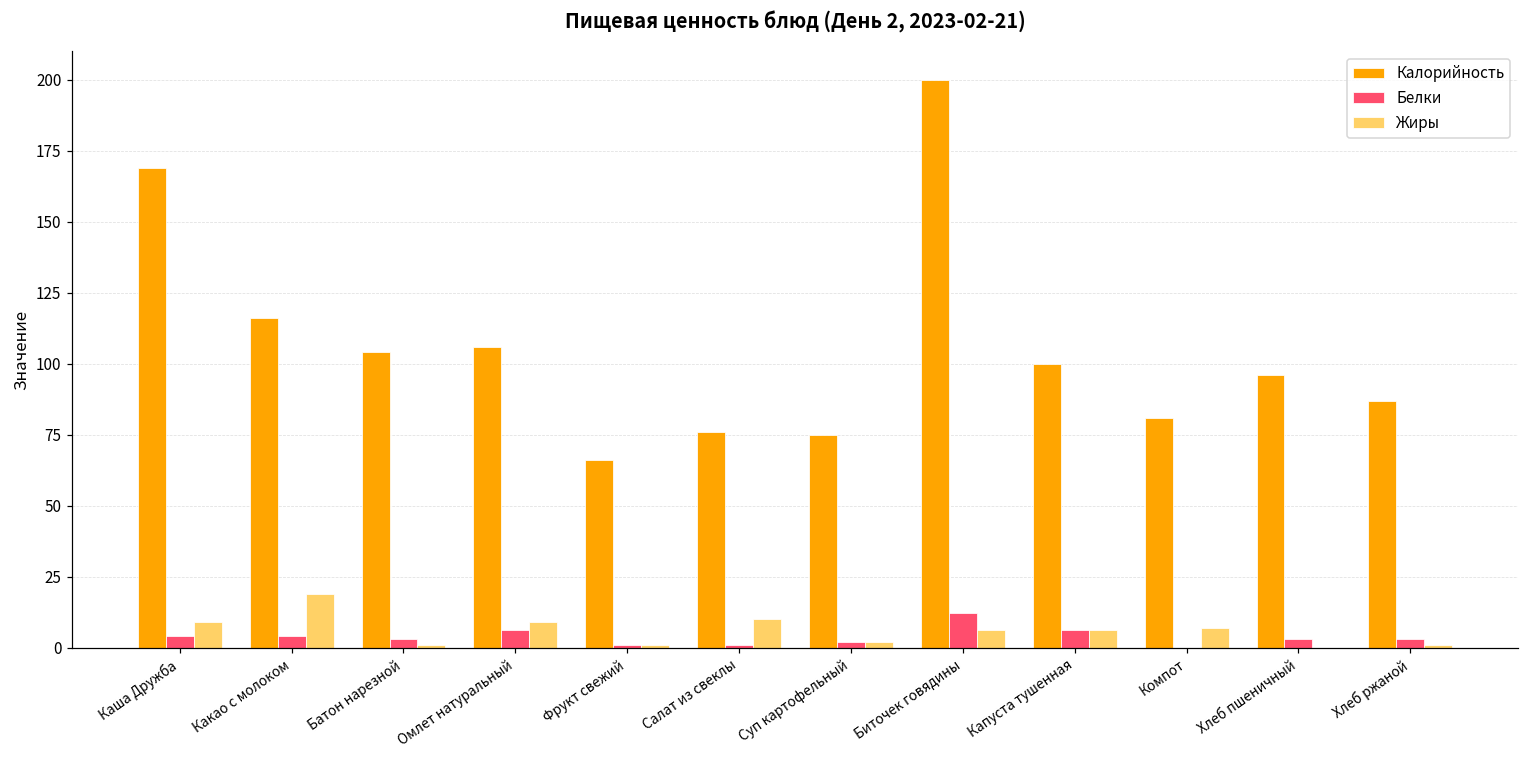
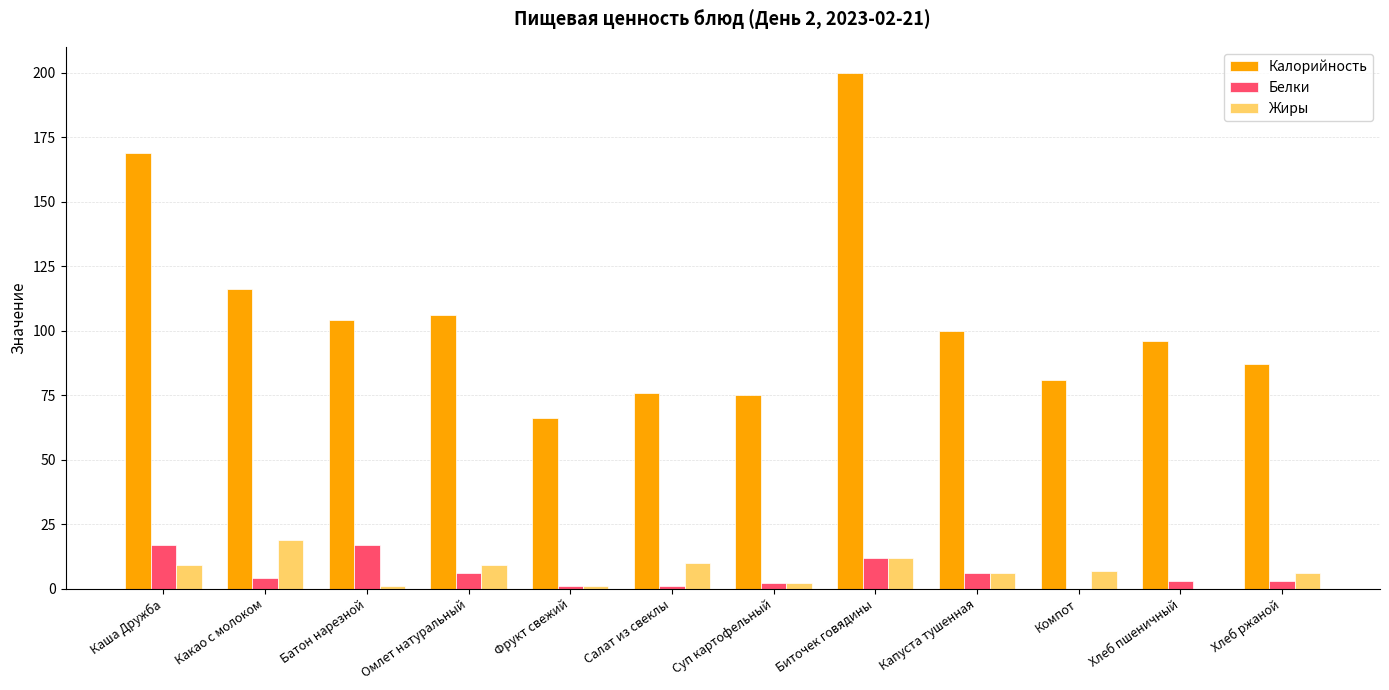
Белки, Каша Дружба: 4 -> 17
Белки, Батон нарезной: 3 -> 17
Жиры, Биточек говядины: 6 -> 12
Жиры, Хлеб ржаной: 1 -> 6
